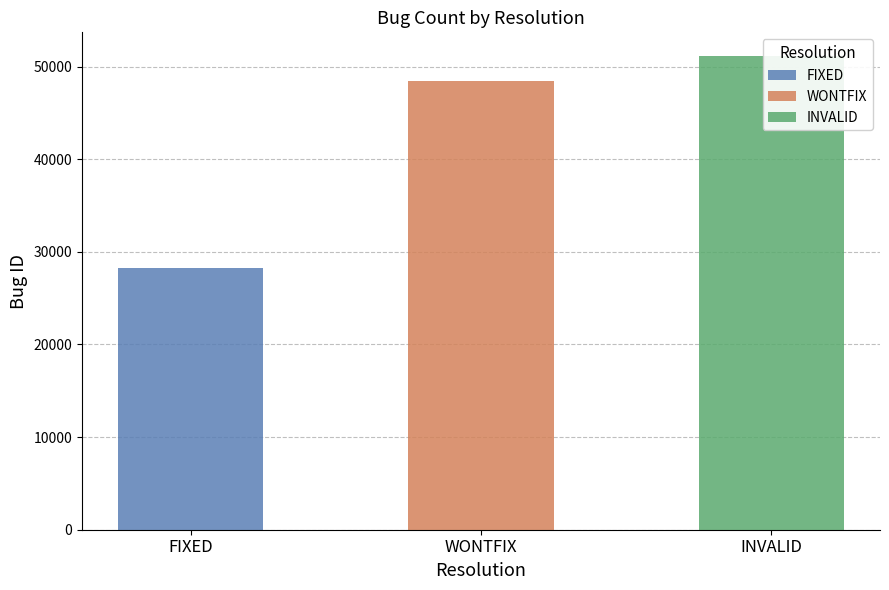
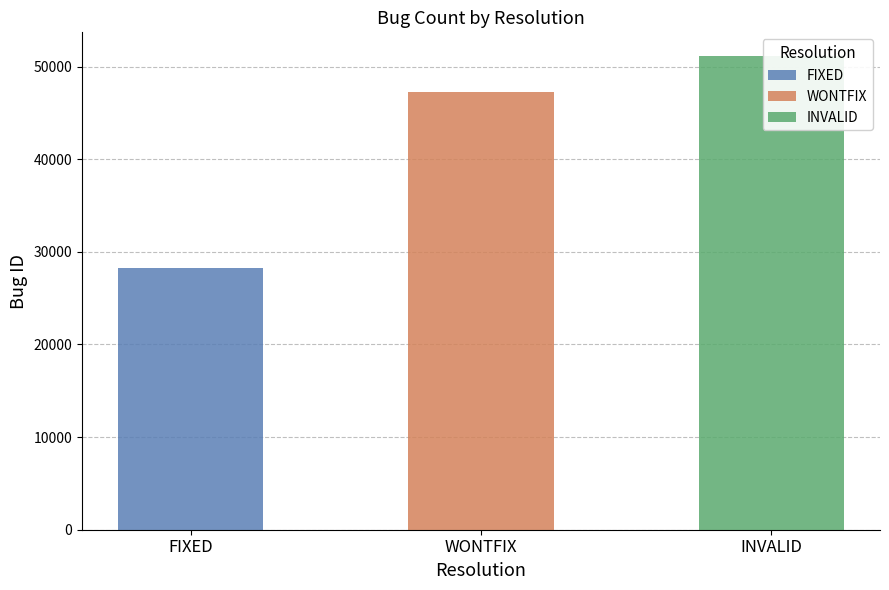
WONTFIX: 48000 -> 47000
